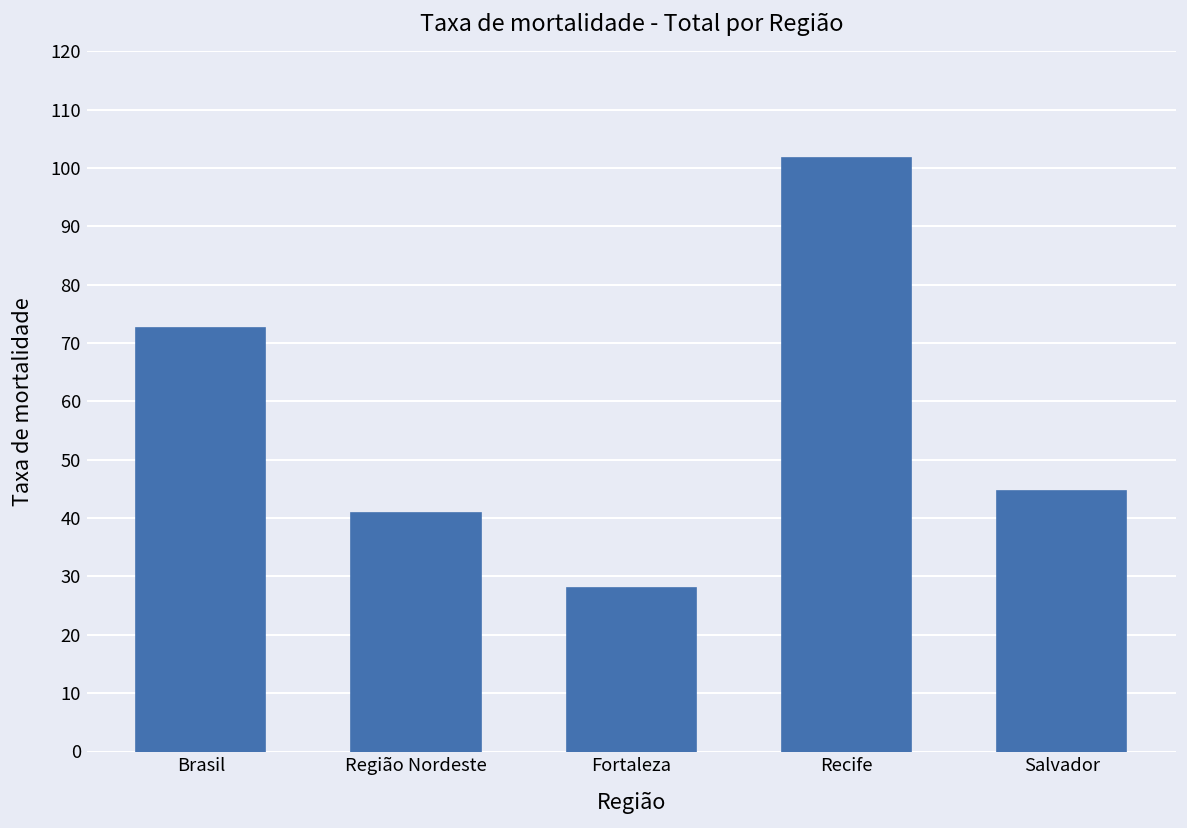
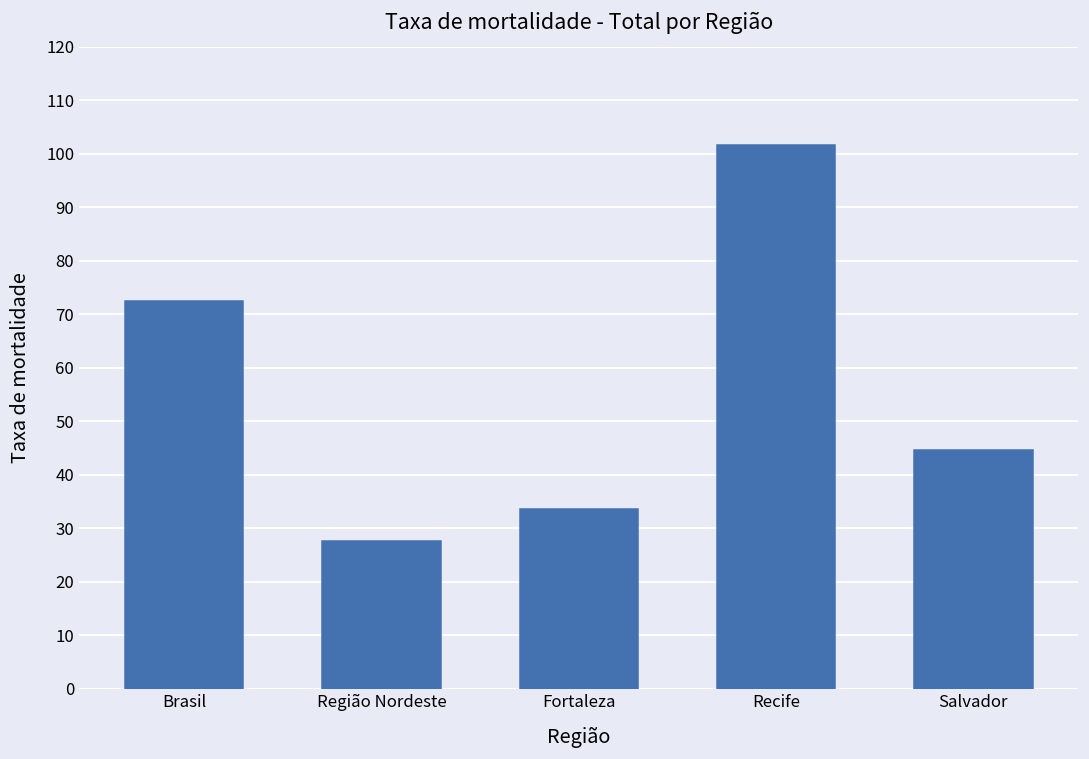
Região Nordeste: 41 -> 28
Fortaleza: 28 -> 34
